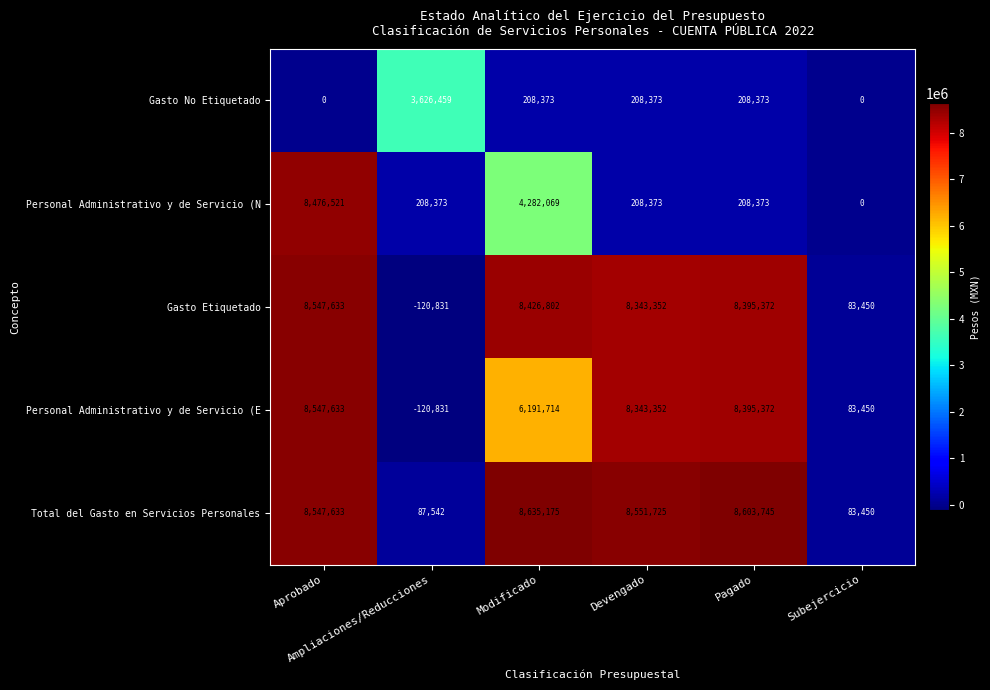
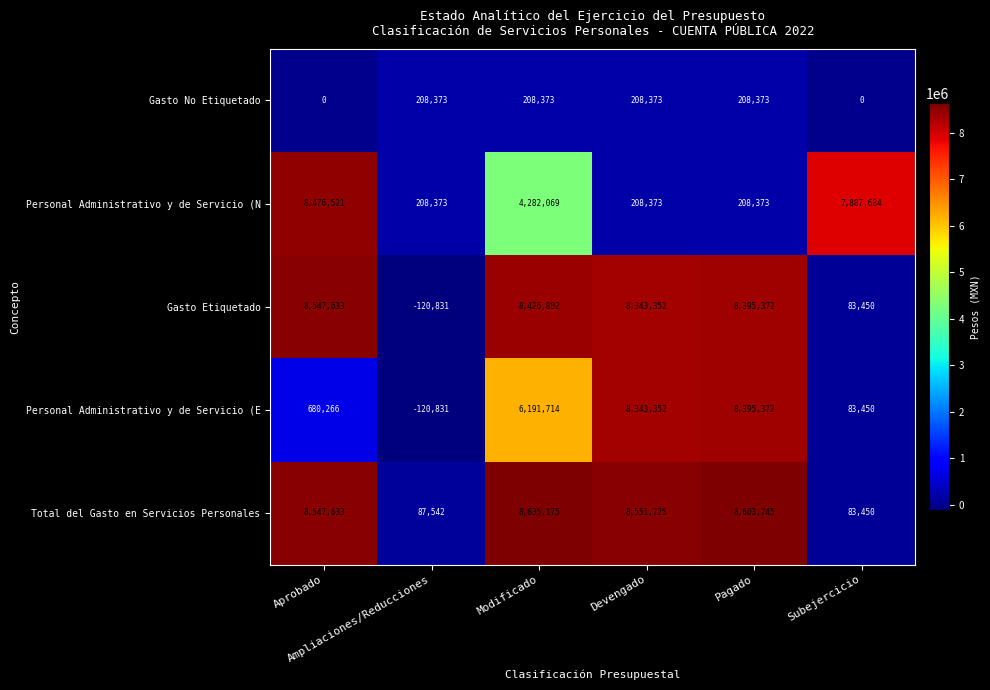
Gasto No Etiquetado, Ampliaciones/Reducciones: 3,626,459 -> 208,373
Personal Administrativo y de Servicio (N, Subejercicio: 0 -> 7,887,684
Personal Administrativo y de Servicio (E, Aprobado: 8,547,633 -> 680,266
